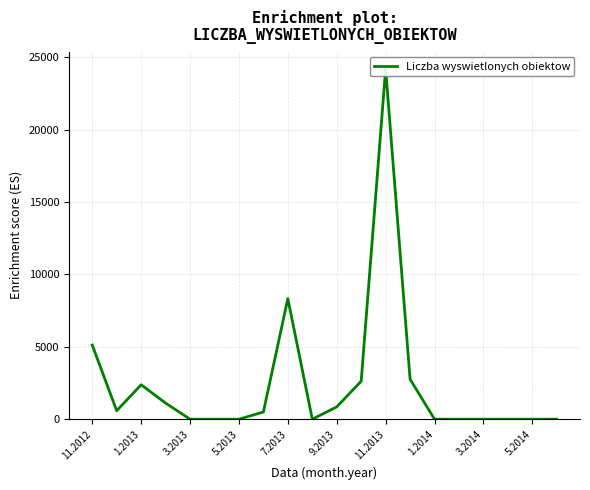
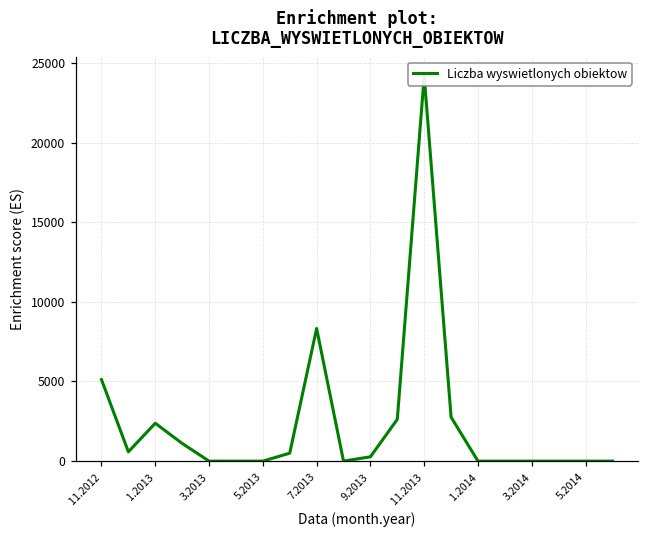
9.2013: 800 -> 300
